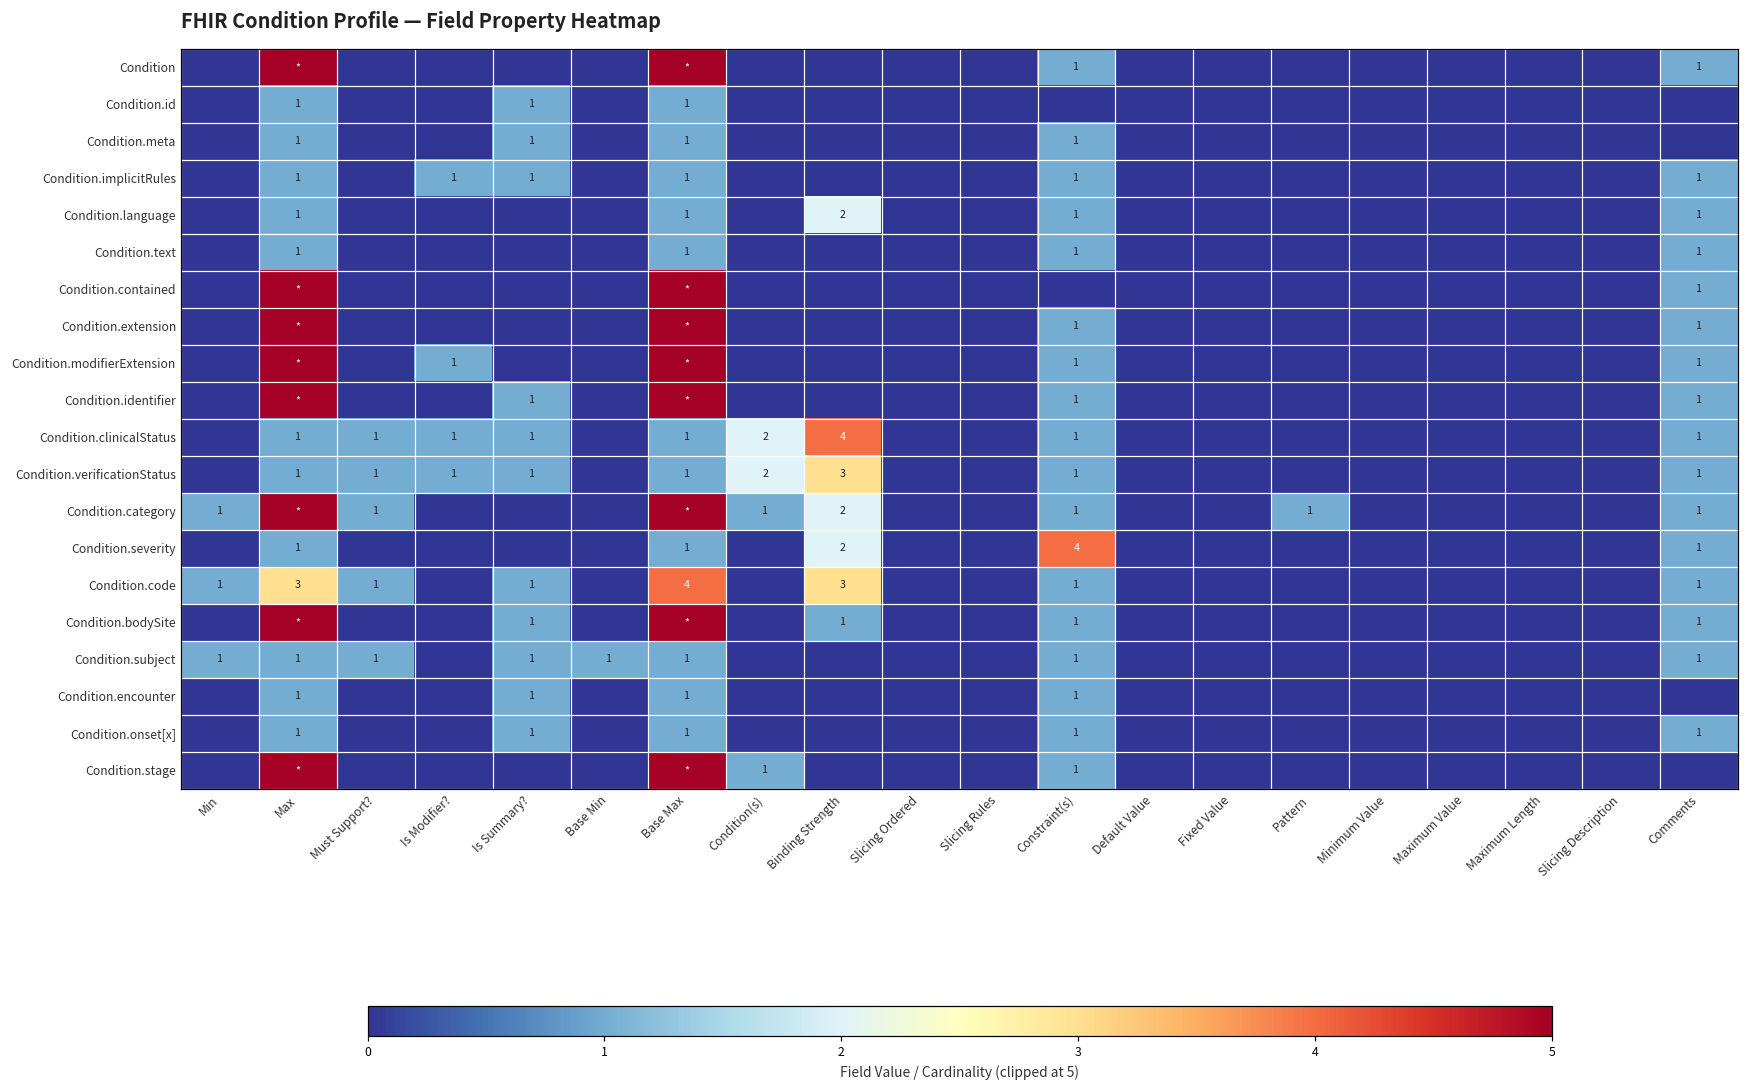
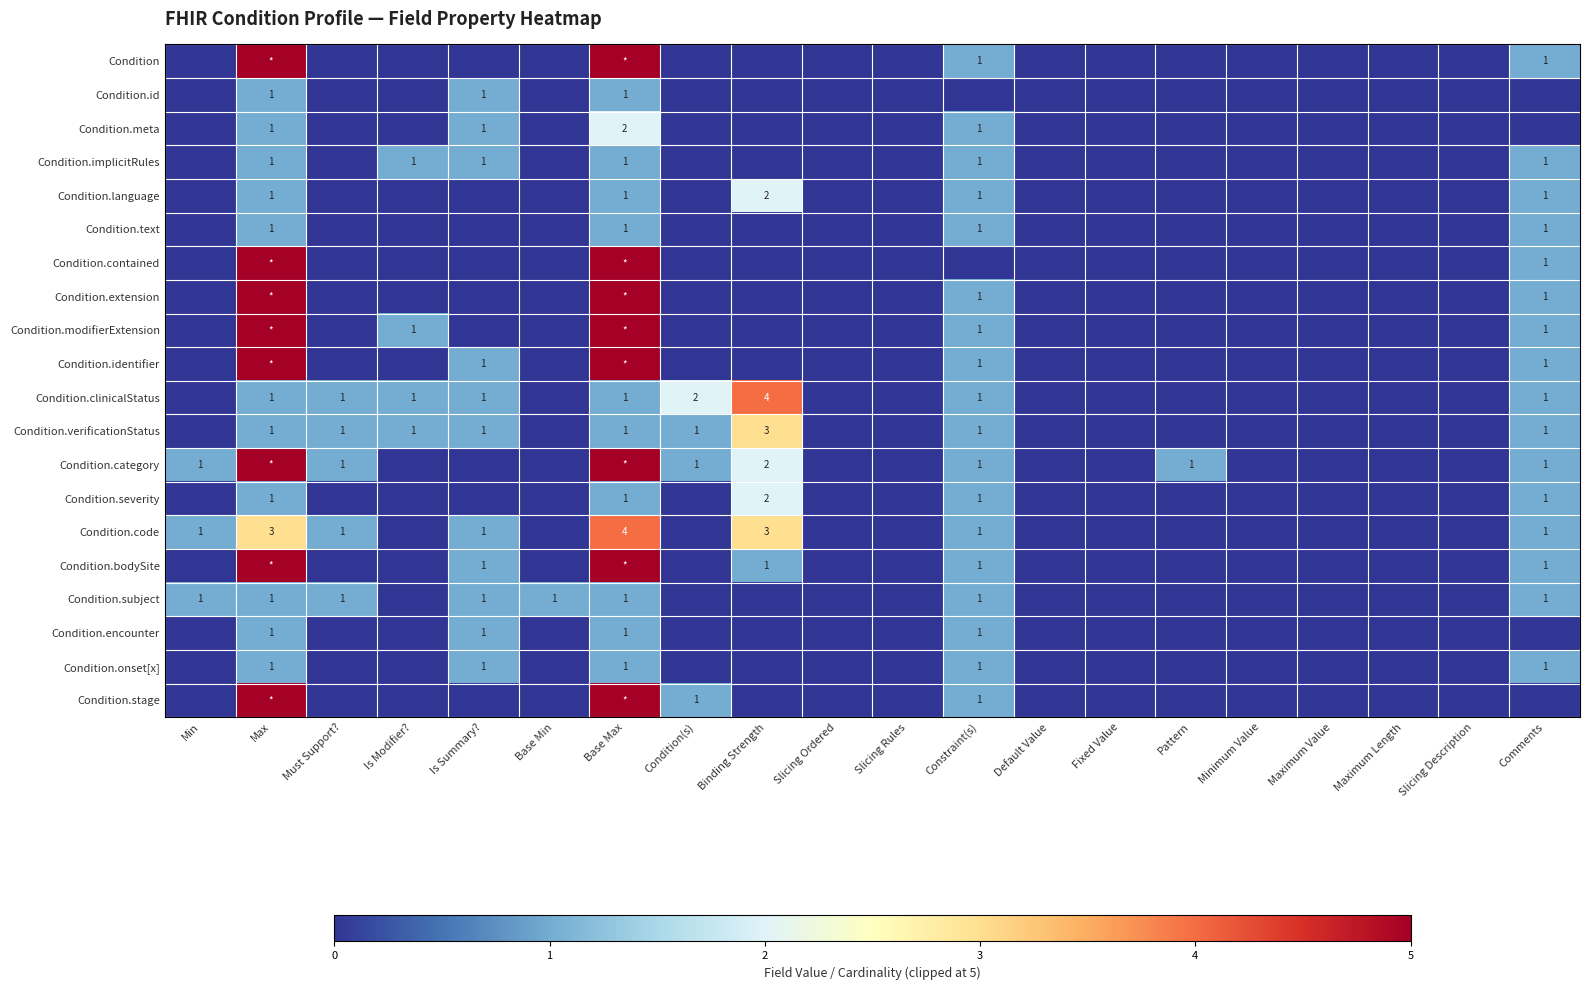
Condition.meta, Base Max: 1 -> 2
Condition.verificationStatus, Condition(s): 2 -> 1
Condition.severity, Constraint(s): 4 -> 1
